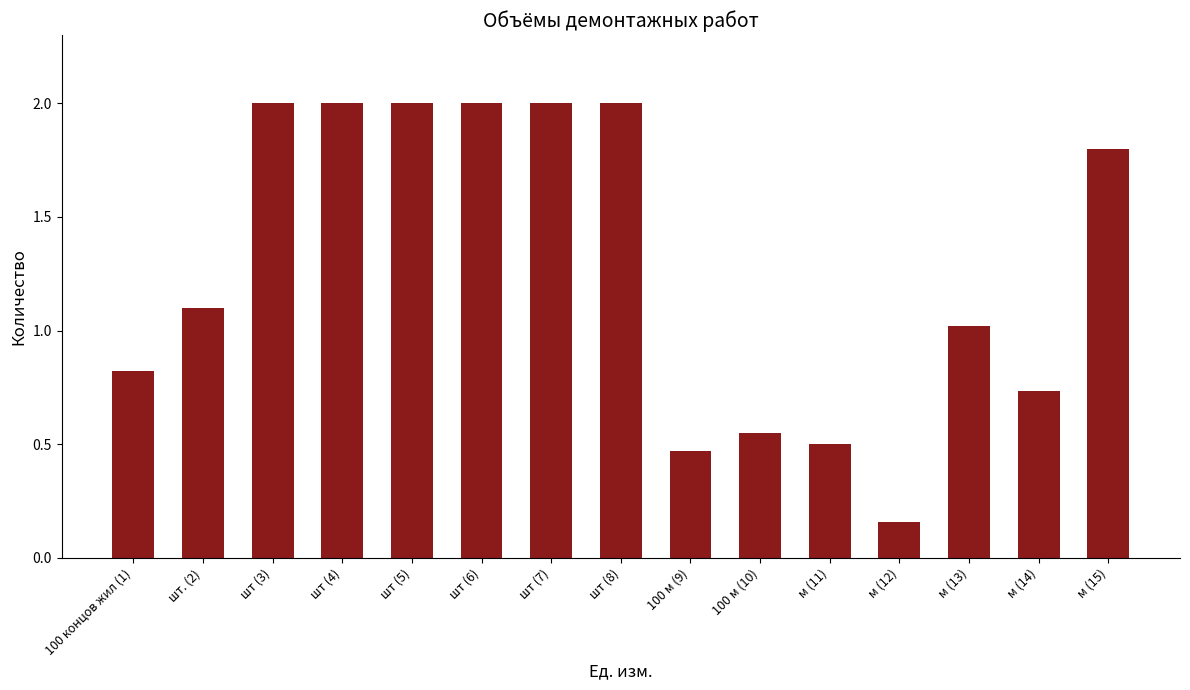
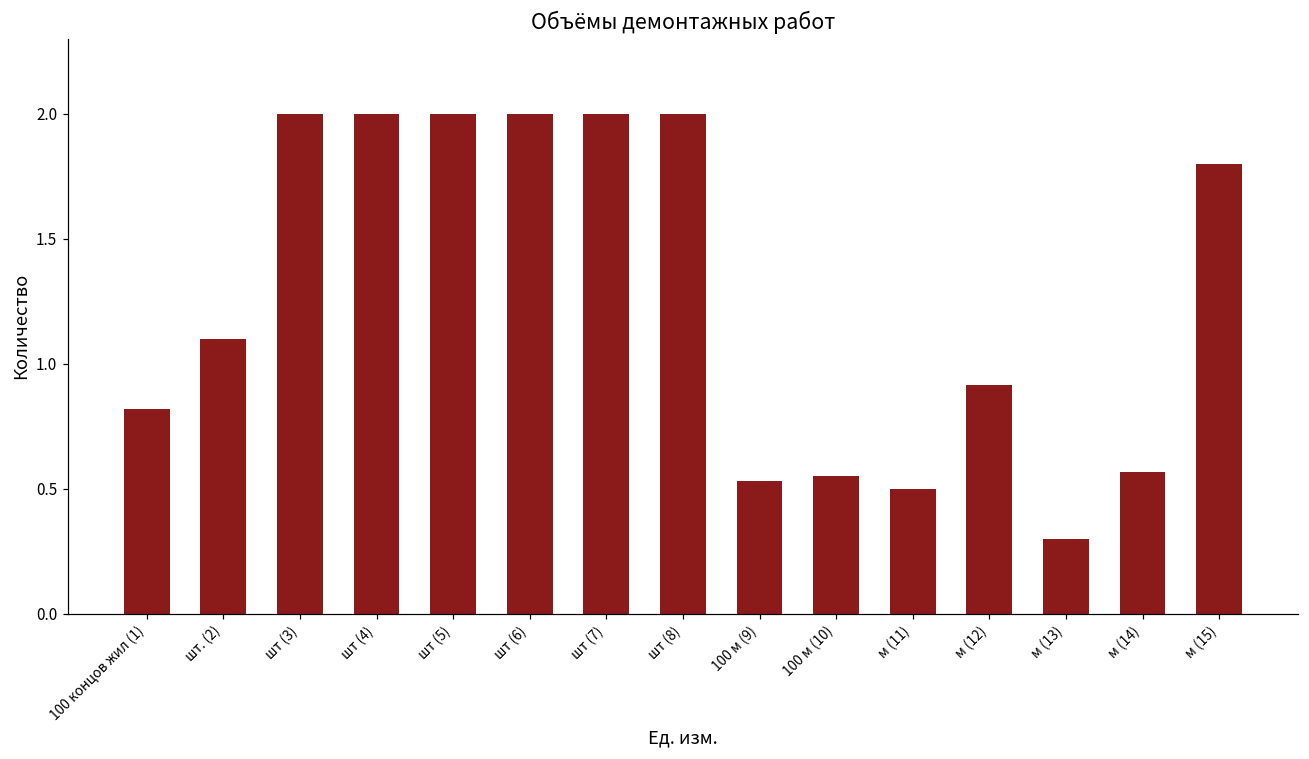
100 м (9): 0.47 -> 0.53
м (12): 0.16 -> 0.92
м (13): 1.02 -> 0.30
м (14): 0.74 -> 0.57
